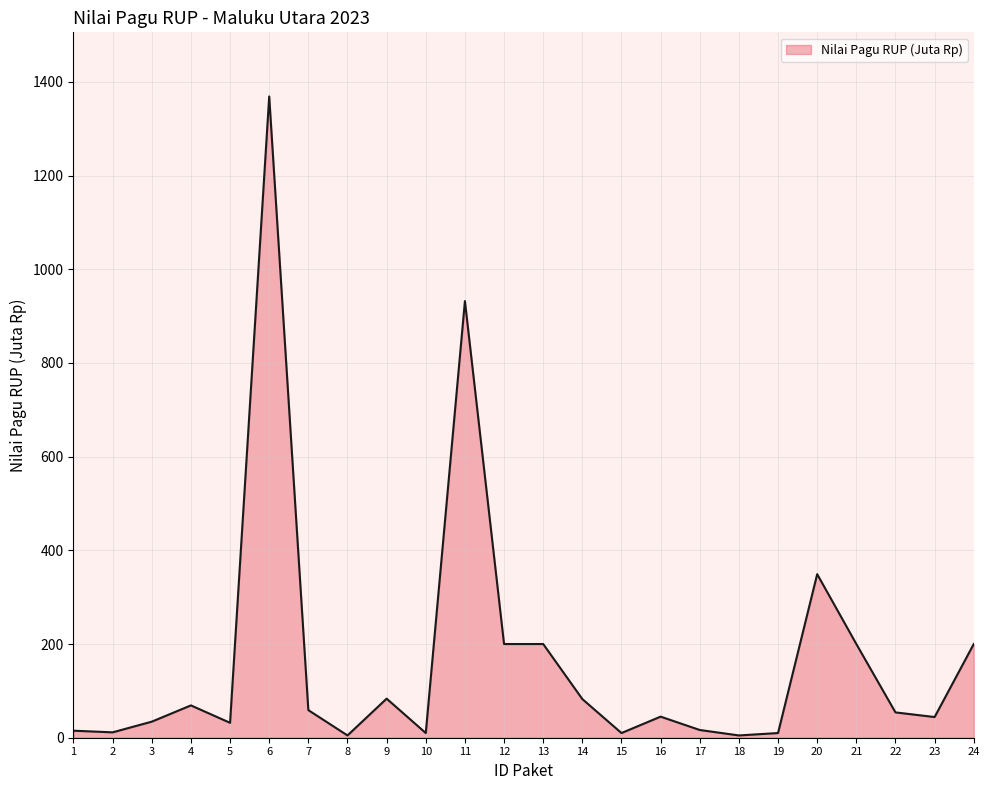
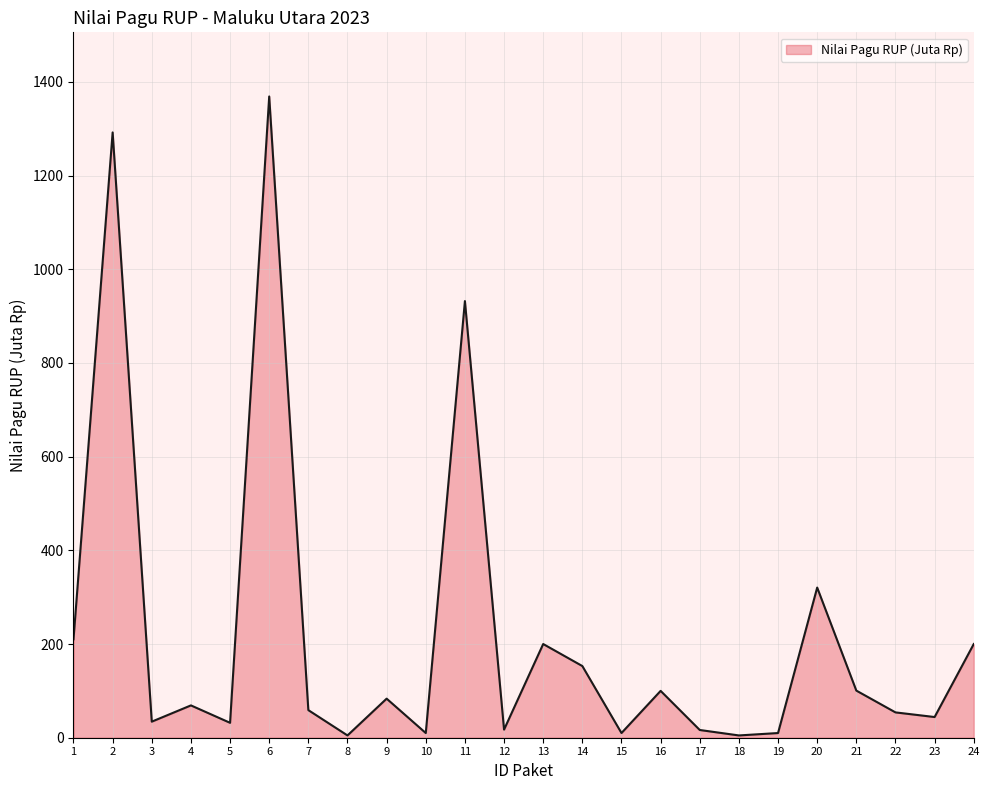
1: 20 -> 210
2: 10 -> 1290
12: 200 -> 20
14: 80 -> 150
16: 50 -> 100
20: 350 -> 320
21: 200 -> 100
